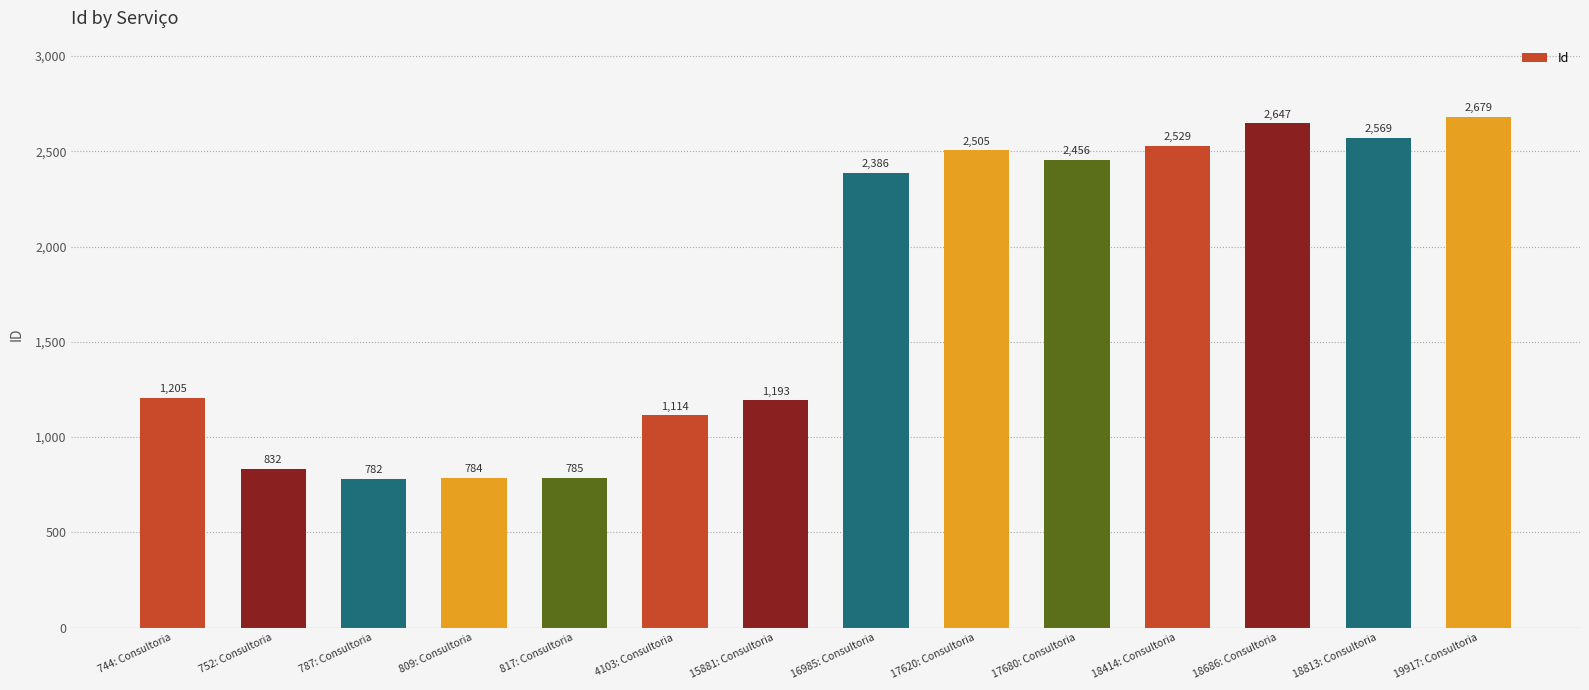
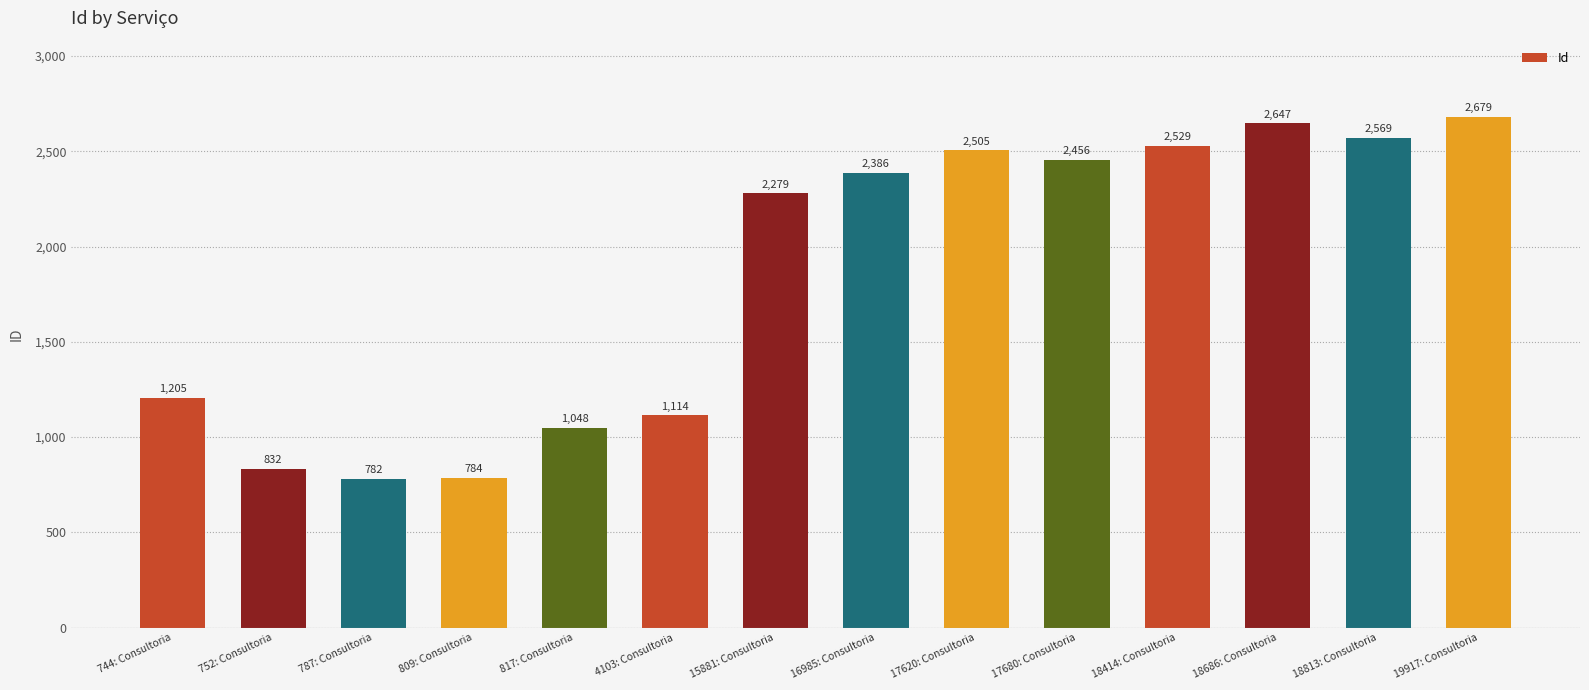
817: Consultoria: 785 -> 1,048
15881: Consultoria: 1,193 -> 2,279
